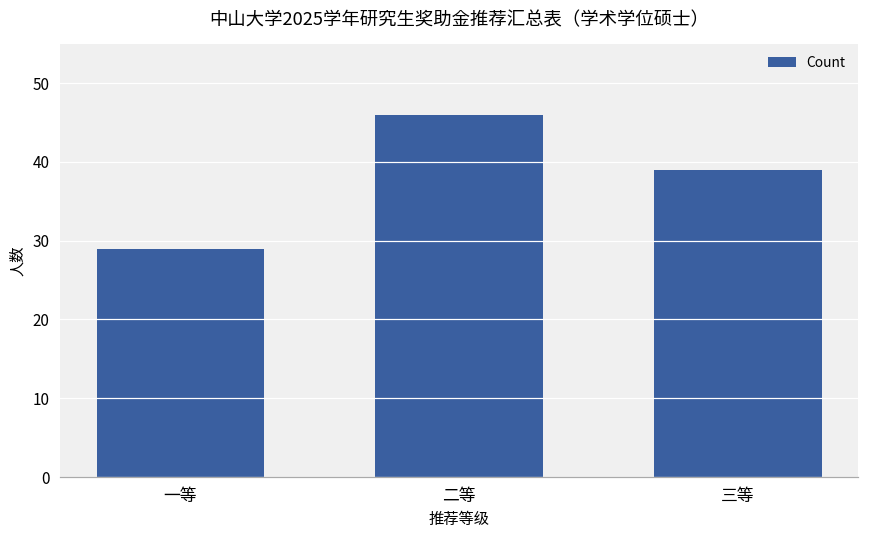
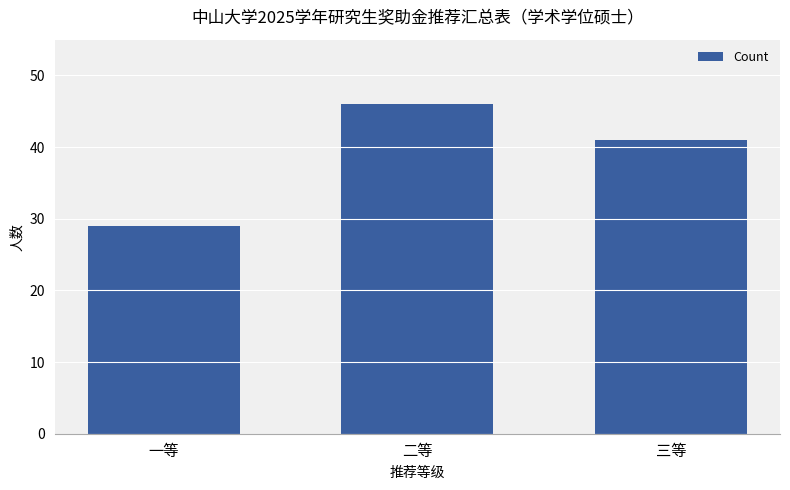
三等: 39 -> 41
